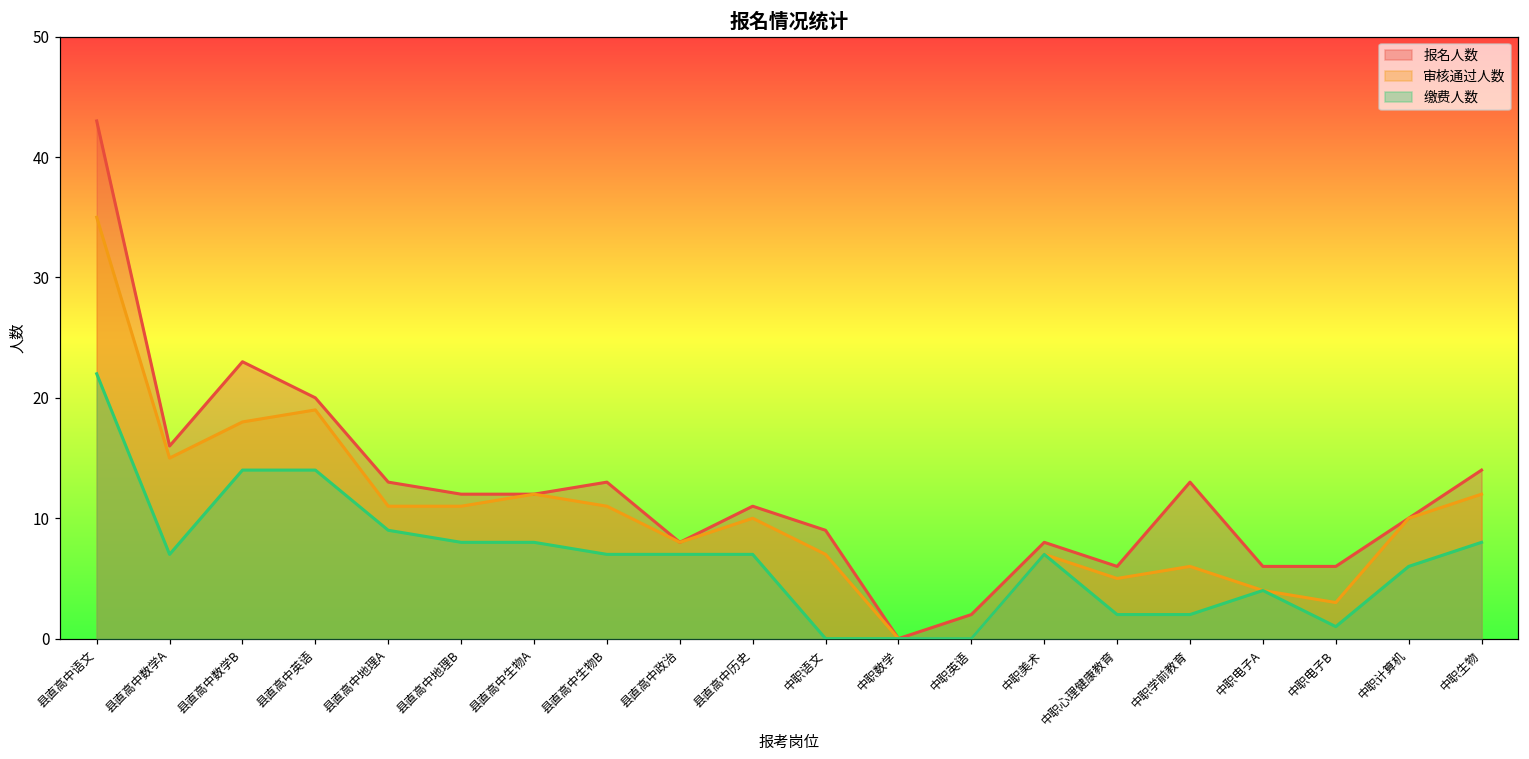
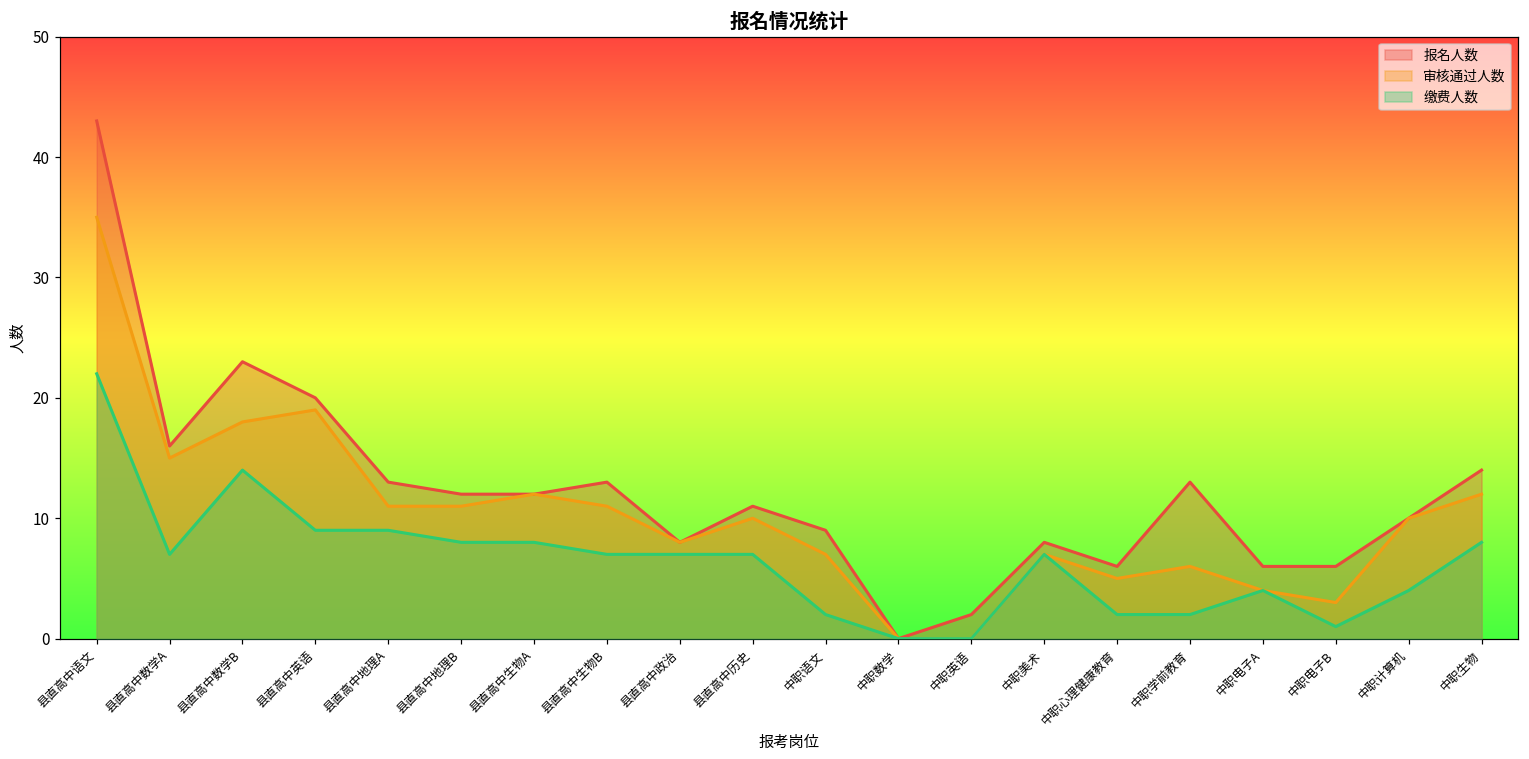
缴费人数, 县直高中英语: 14 -> 9
缴费人数, 中职语文: 0 -> 2
缴费人数, 中职计算机: 6 -> 4
